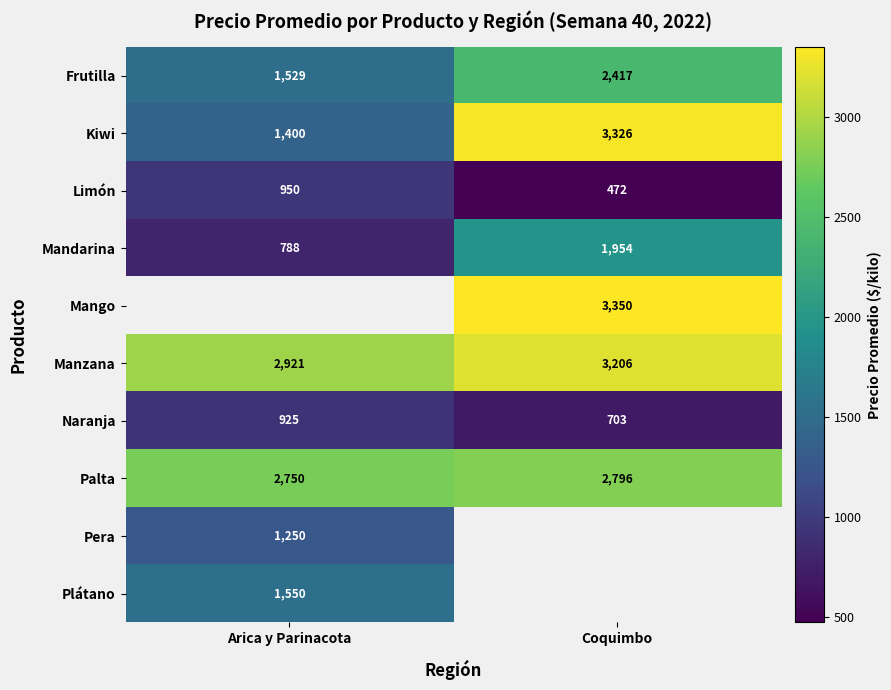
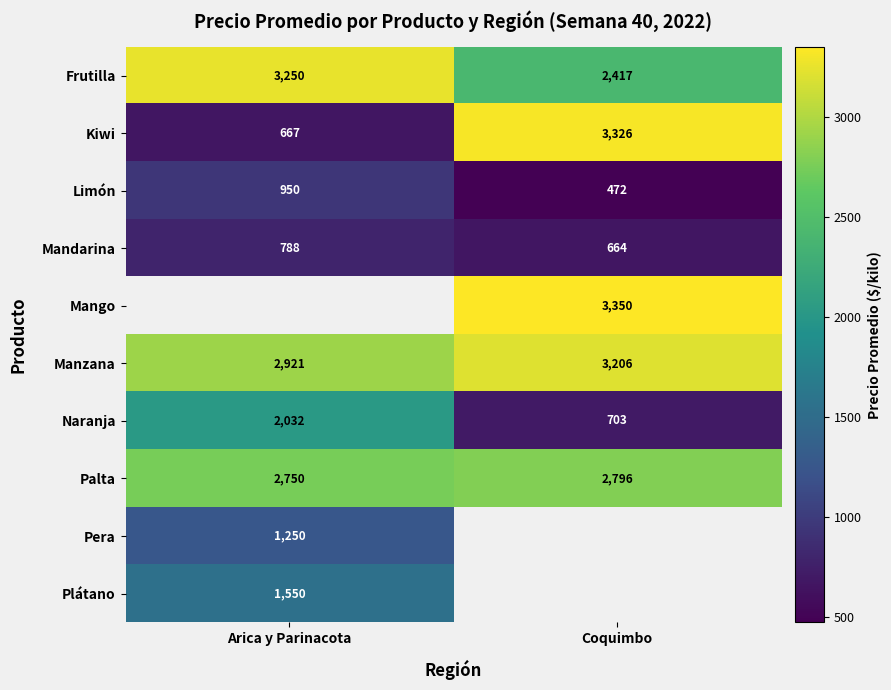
Frutilla, Arica y Parinacota: 1,529 -> 3,250
Kiwi, Arica y Parinacota: 1,400 -> 667
Mandarina, Coquimbo: 1,954 -> 664
Naranja, Arica y Parinacota: 925 -> 2,032
